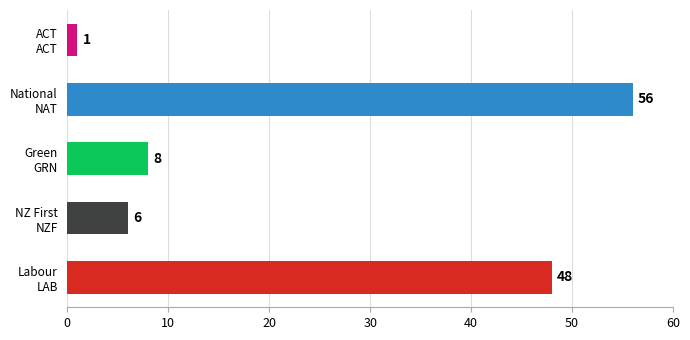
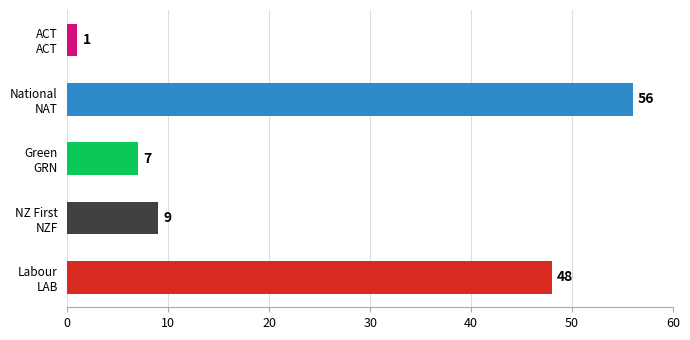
Green GRN: 8 -> 7
NZ First NZF: 6 -> 9
